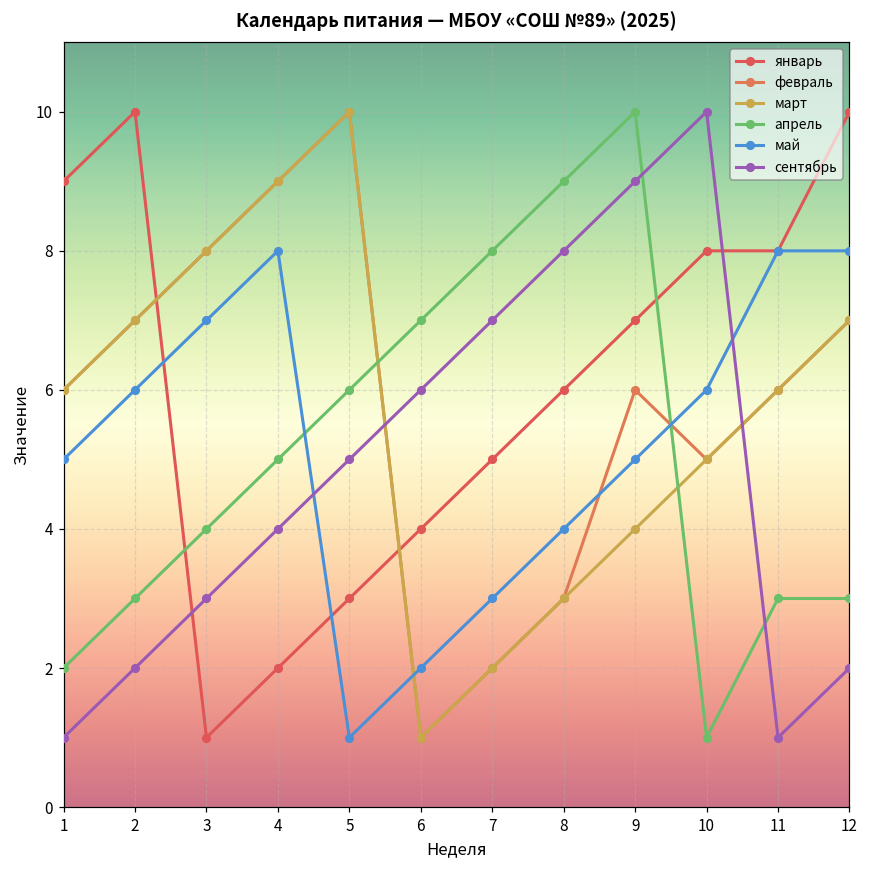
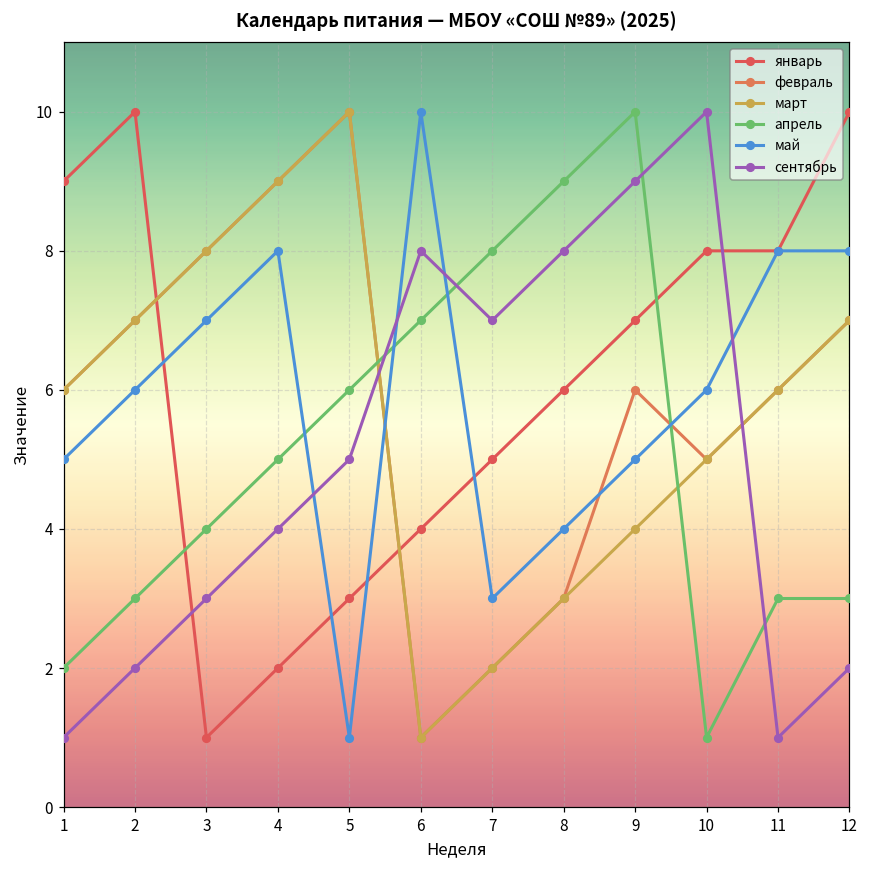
май, 6: 2 -> 10
сентябрь, 6: 6 -> 8
